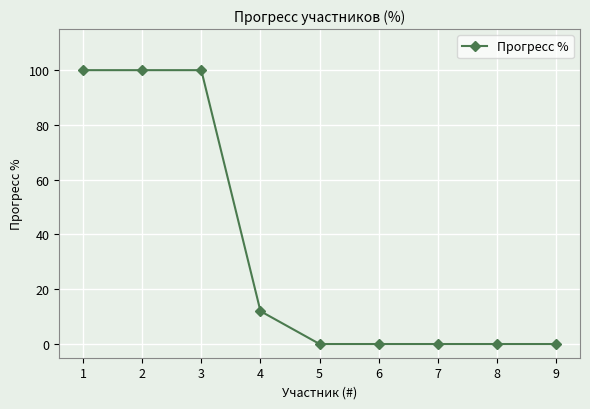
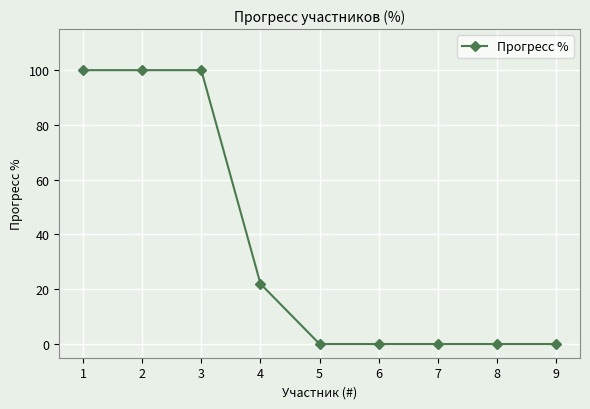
4: 12 -> 22
